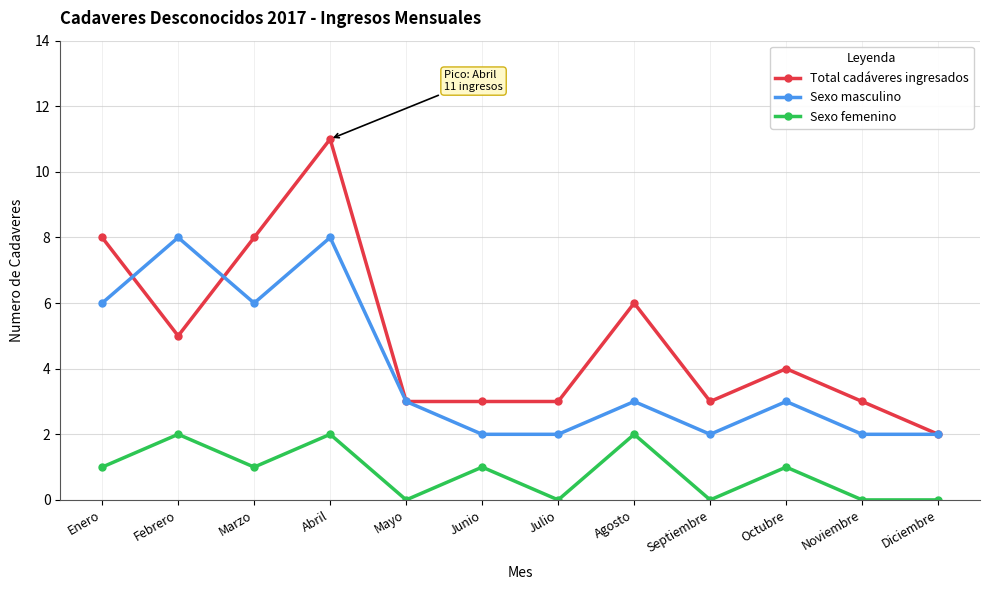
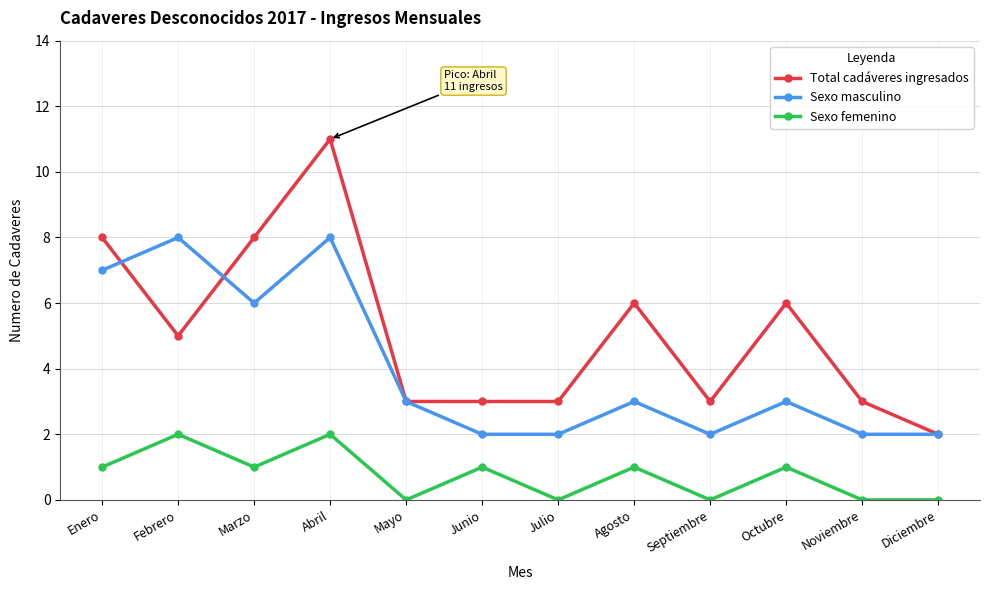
Sexo masculino, Enero: 6 -> 7
Sexo femenino, Agosto: 2 -> 1
Total cadáveres ingresados, Octubre: 4 -> 6
